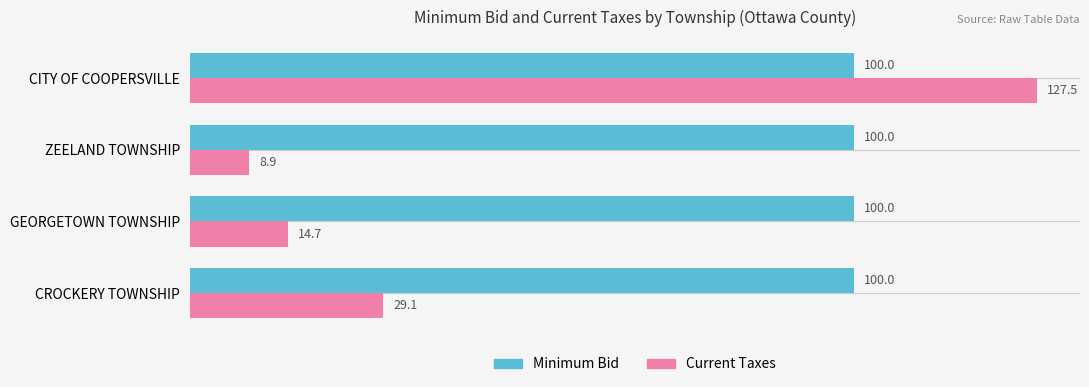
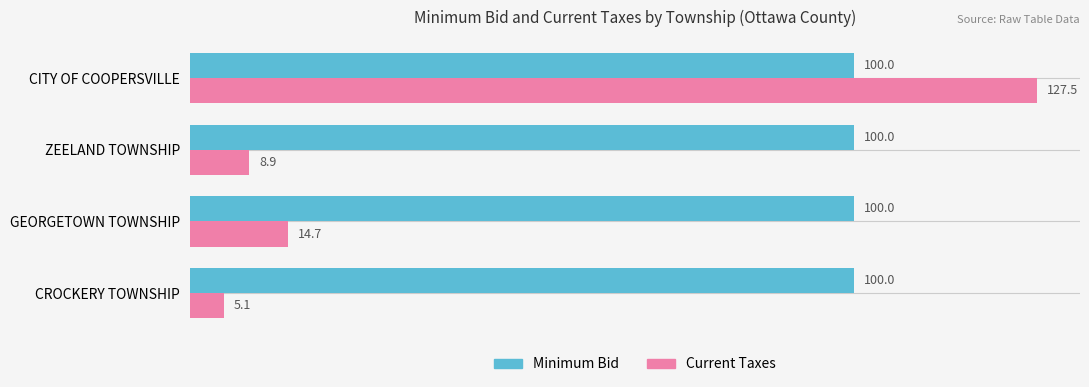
Current Taxes, CROCKERY TOWNSHIP: 29.1 -> 5.1
